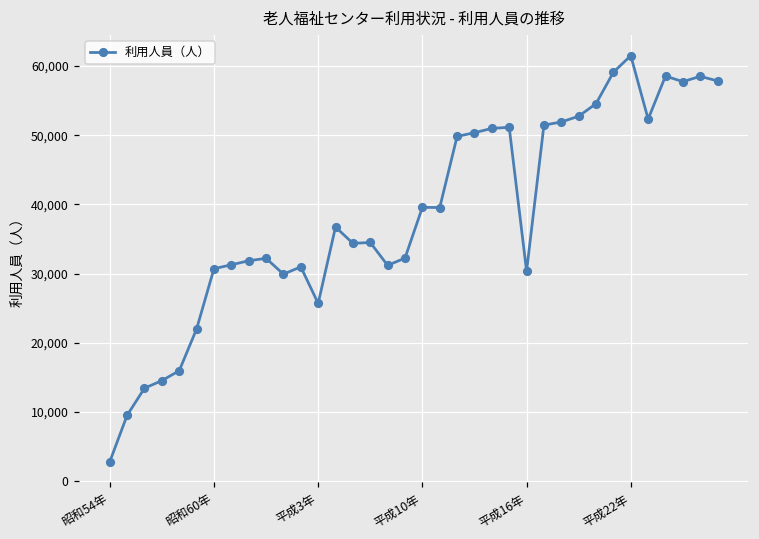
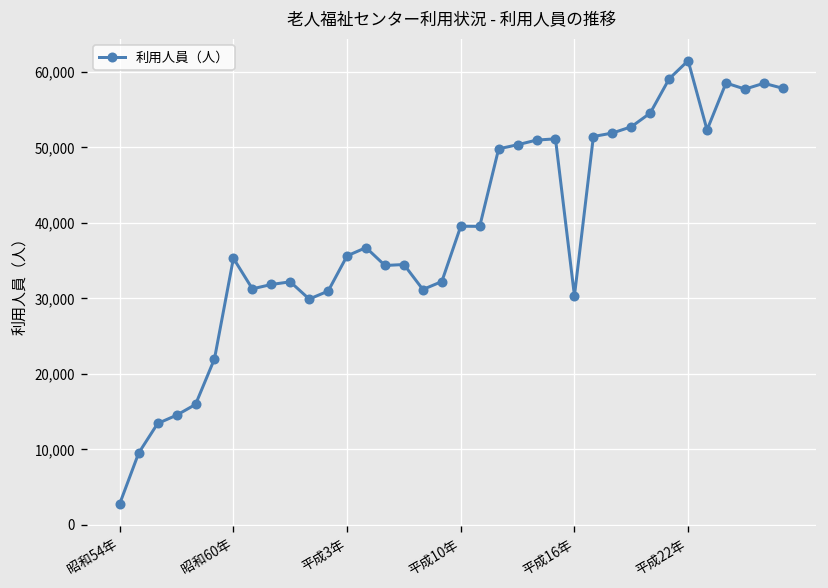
昭和60年: 31,000 -> 35,000
平成3年: 26,000 -> 36,000
